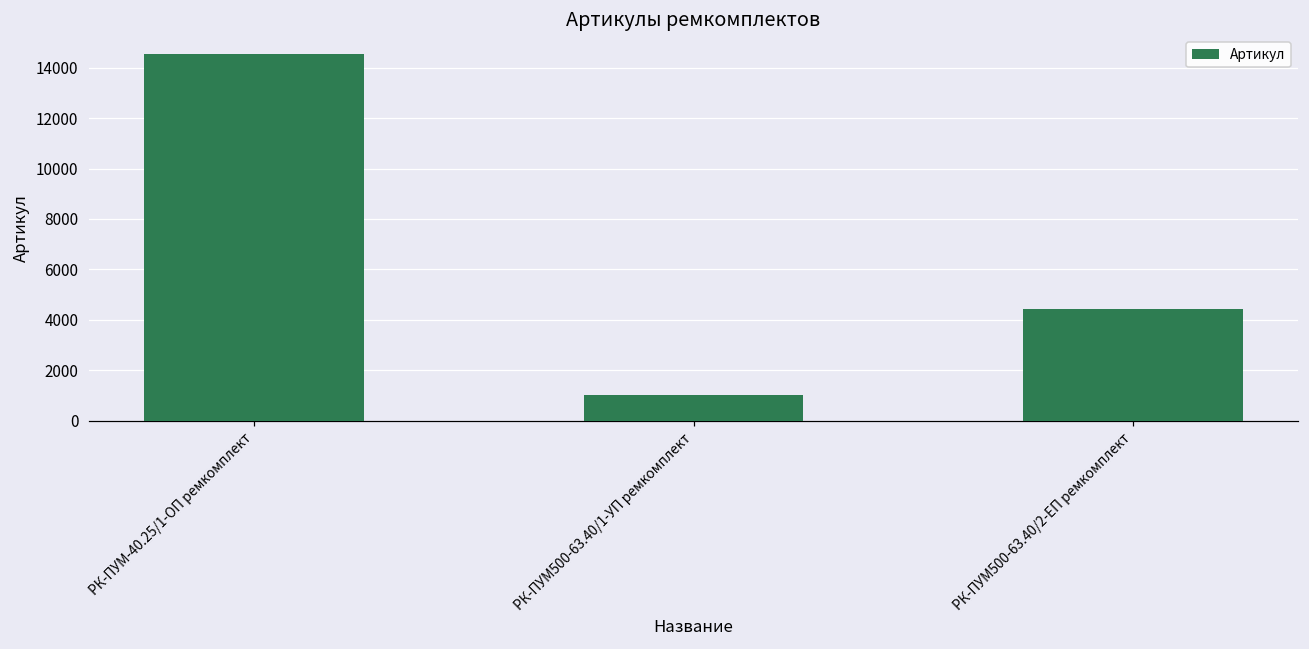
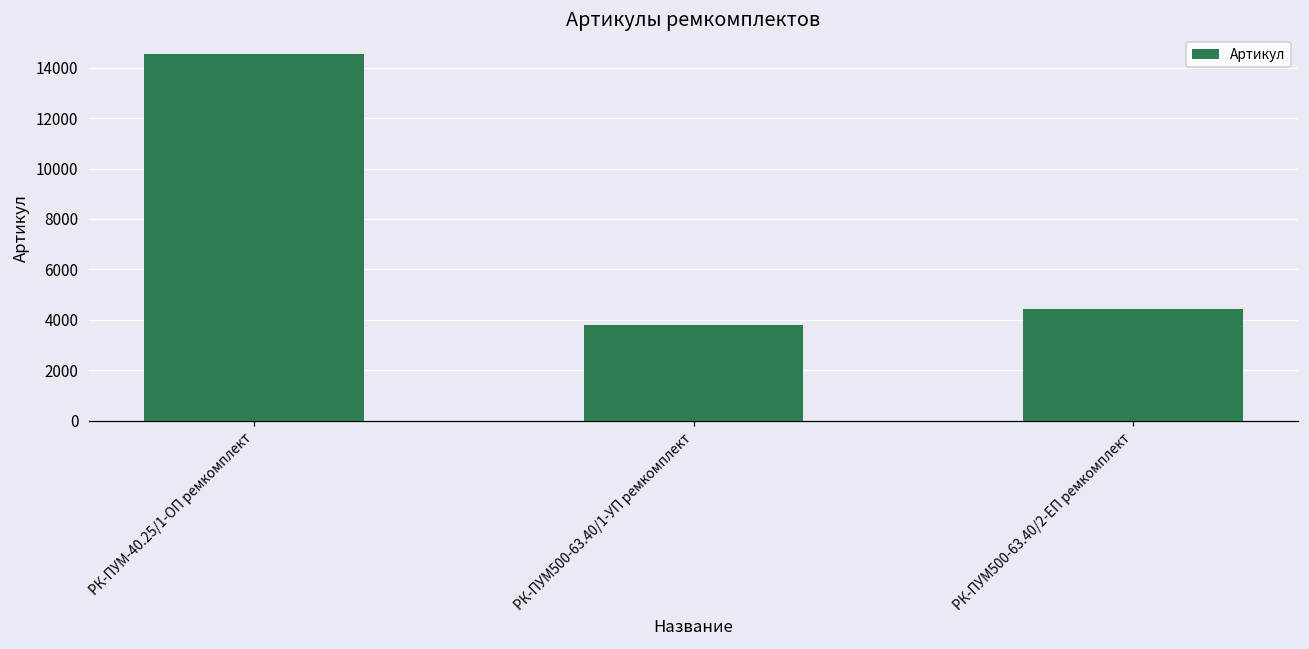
РК-ПУМ500-63.40/1-УП ремкомплект: 1000 -> 3800
